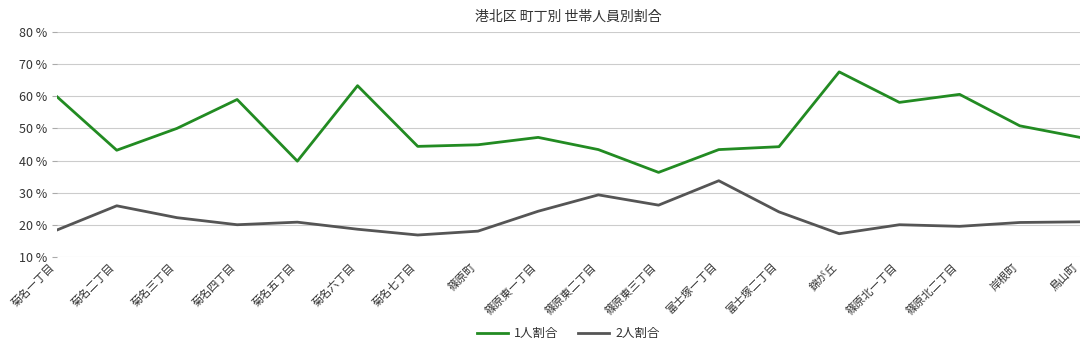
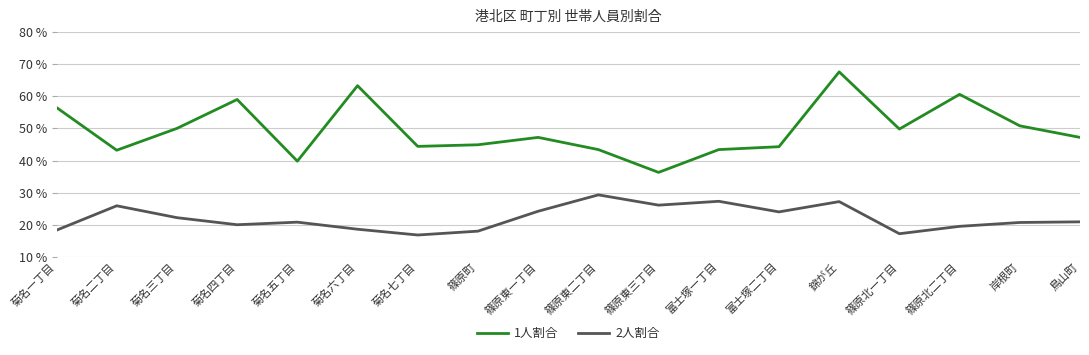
1人割合, 菊名一丁目: 60 % -> 57 %
2人割合, 富士塚一丁目: 34 % -> 27 %
2人割合, 錦が丘: 17 % -> 27 %
1人割合, 篠原北一丁目: 58 % -> 50 %
2人割合, 篠原北一丁目: 20 % -> 17 %
